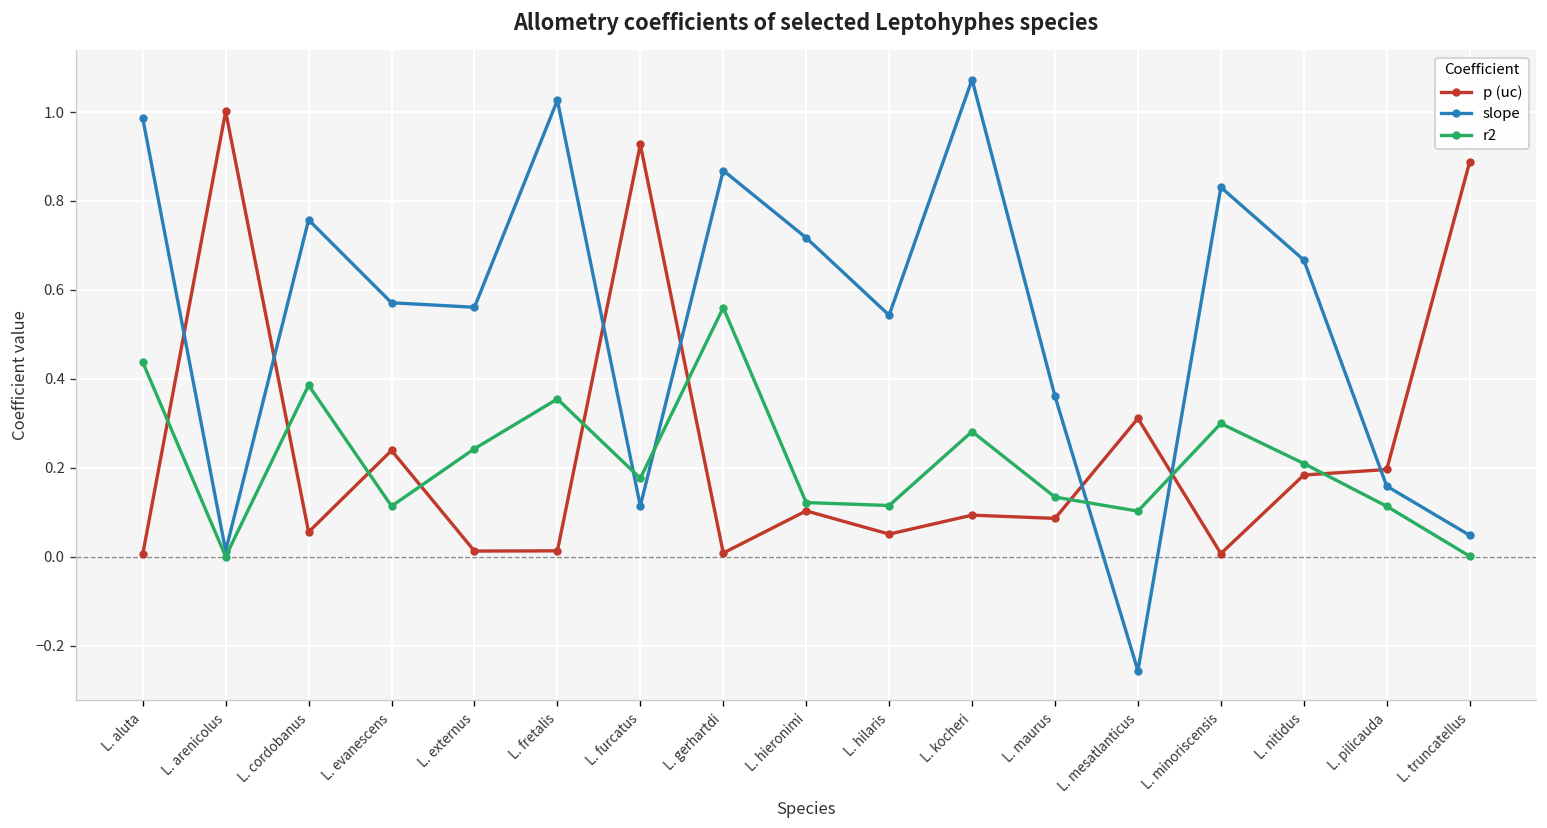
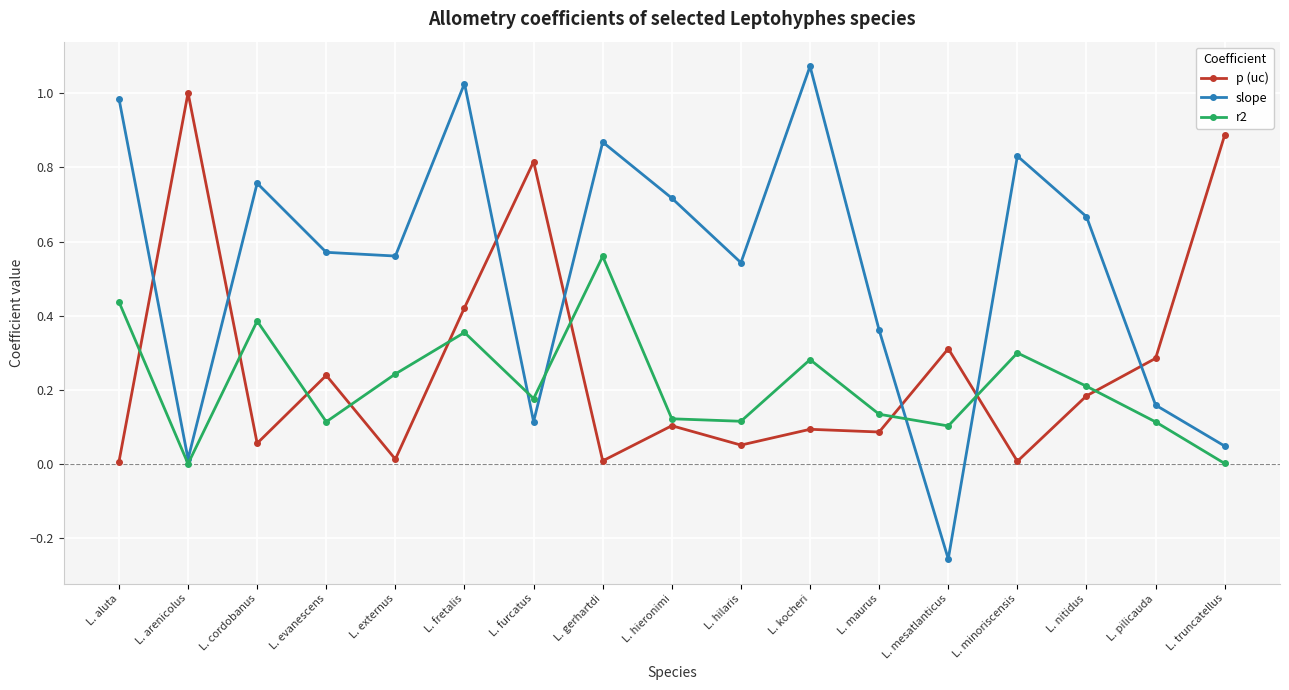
p (uc), L. fretalis: 0.01 -> 0.42
p (uc), L. furcatus: 0.93 -> 0.82
p (uc), L. pilicauda: 0.20 -> 0.28
